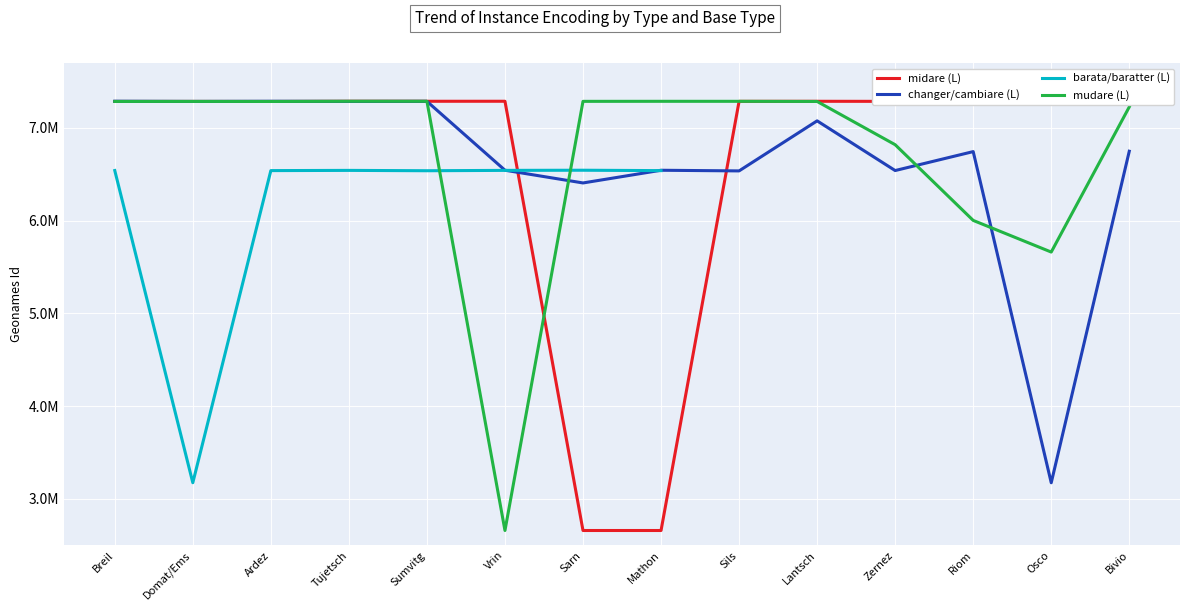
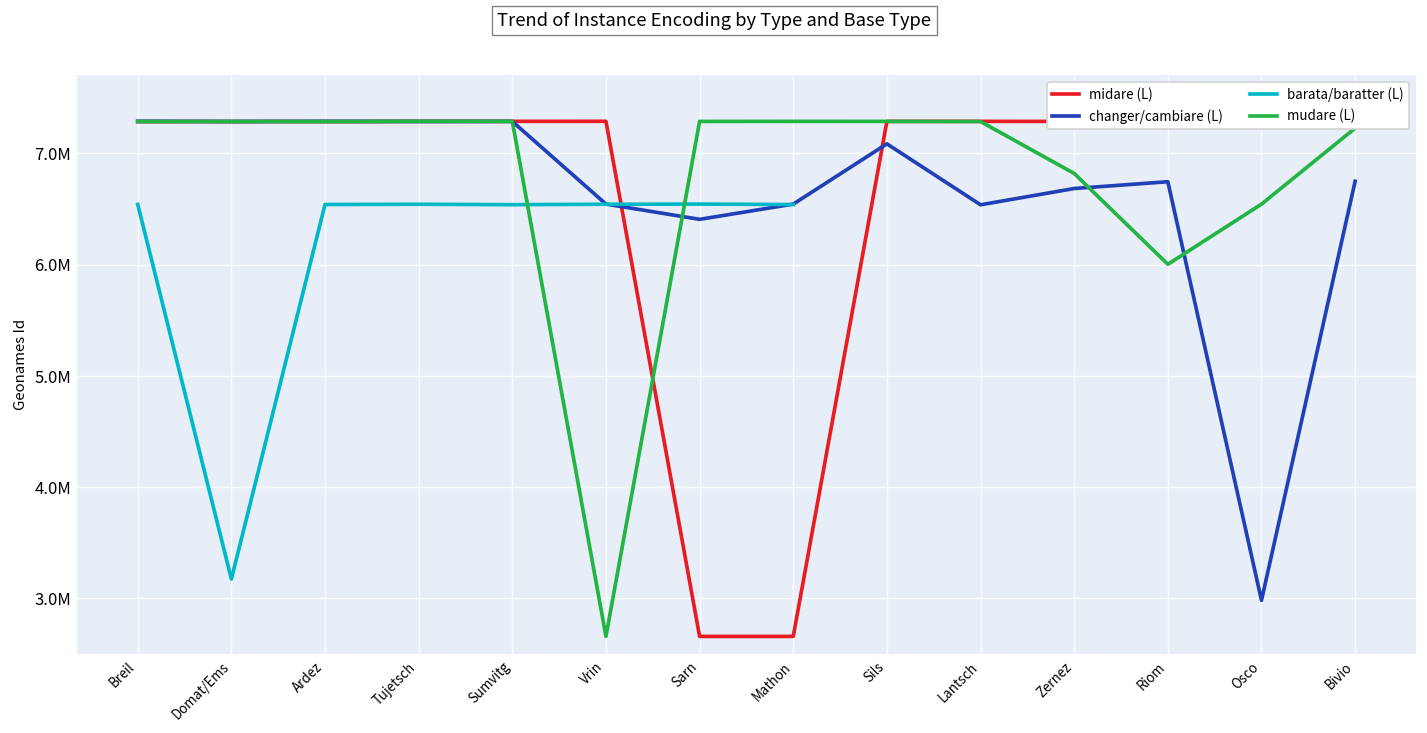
changer/cambiare (L), Sils: 6500000 -> 7100000
changer/cambiare (L), Lantsch: 7100000 -> 6500000
changer/cambiare (L), Zernez: 6500000 -> 6700000
changer/cambiare (L), Osco: 3200000 -> 3000000
mudare (L), Osco: 5700000 -> 6500000
